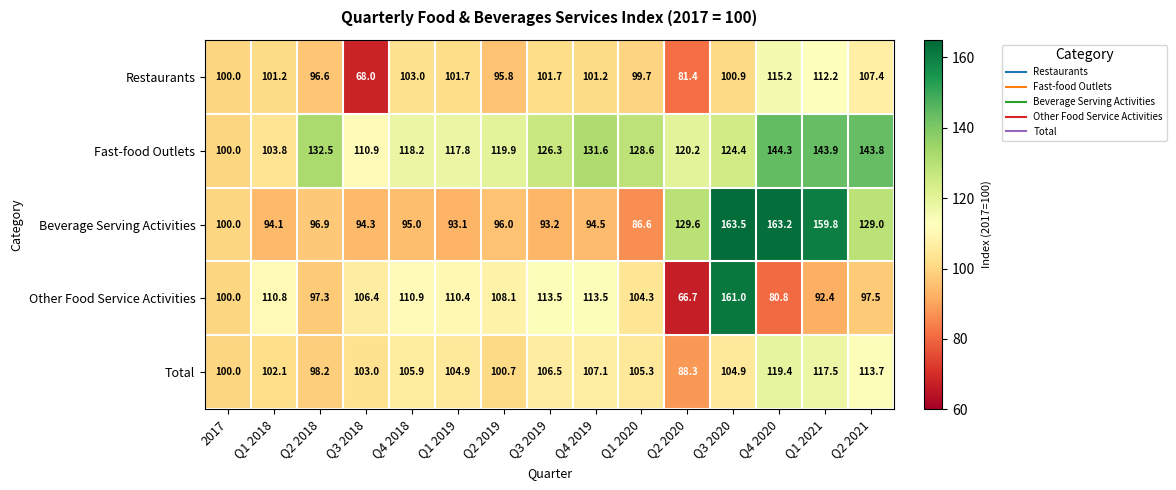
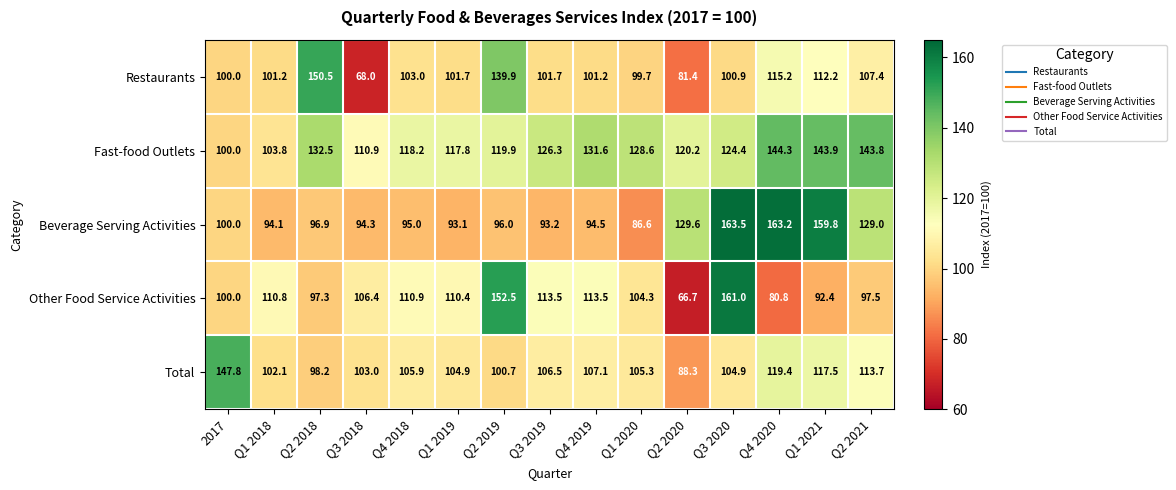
Restaurants, Q2 2018: 96.6 -> 150.5
Restaurants, Q2 2019: 95.8 -> 139.9
Other Food Service Activities, Q2 2019: 108.1 -> 152.5
Total, 2017: 100.0 -> 147.8
